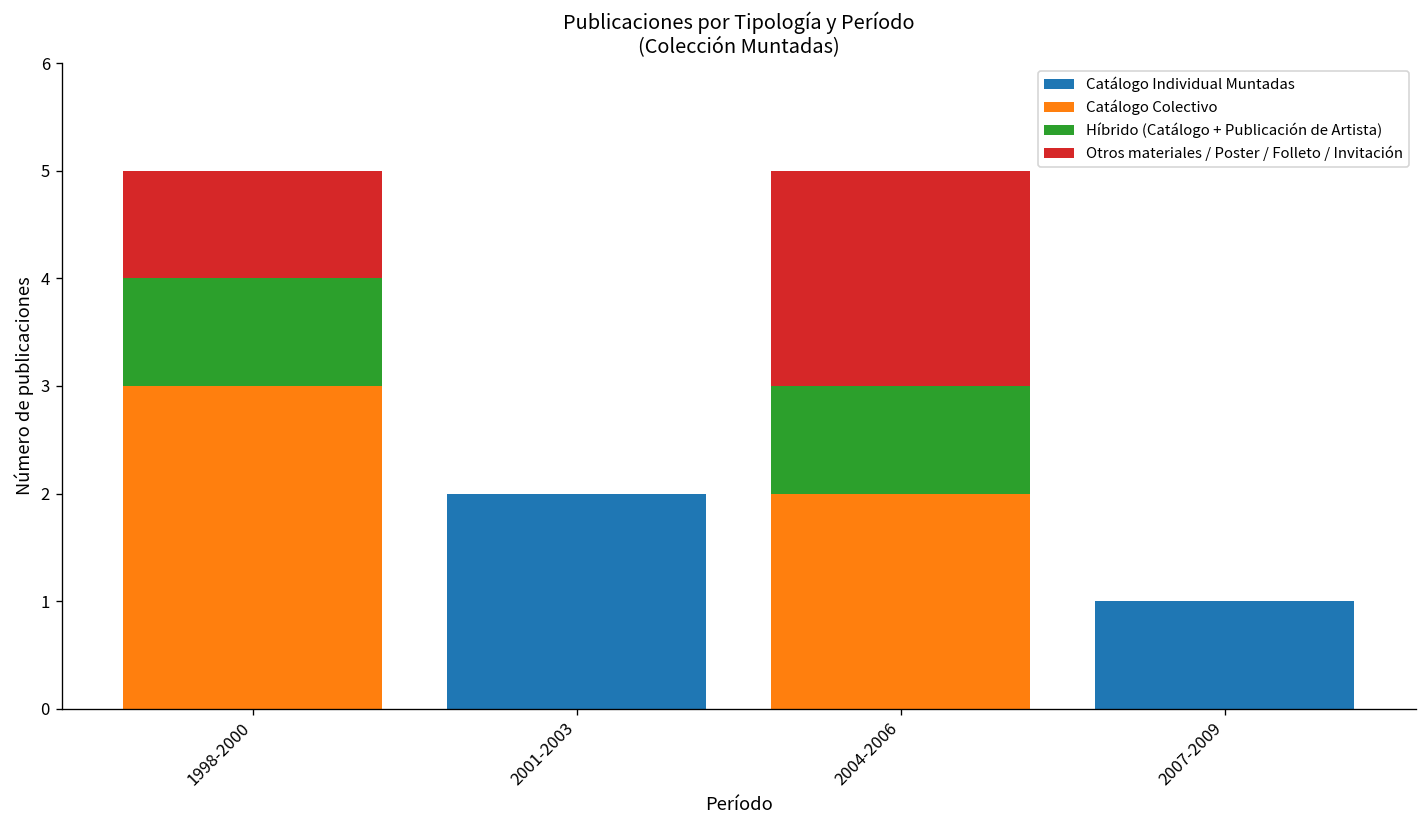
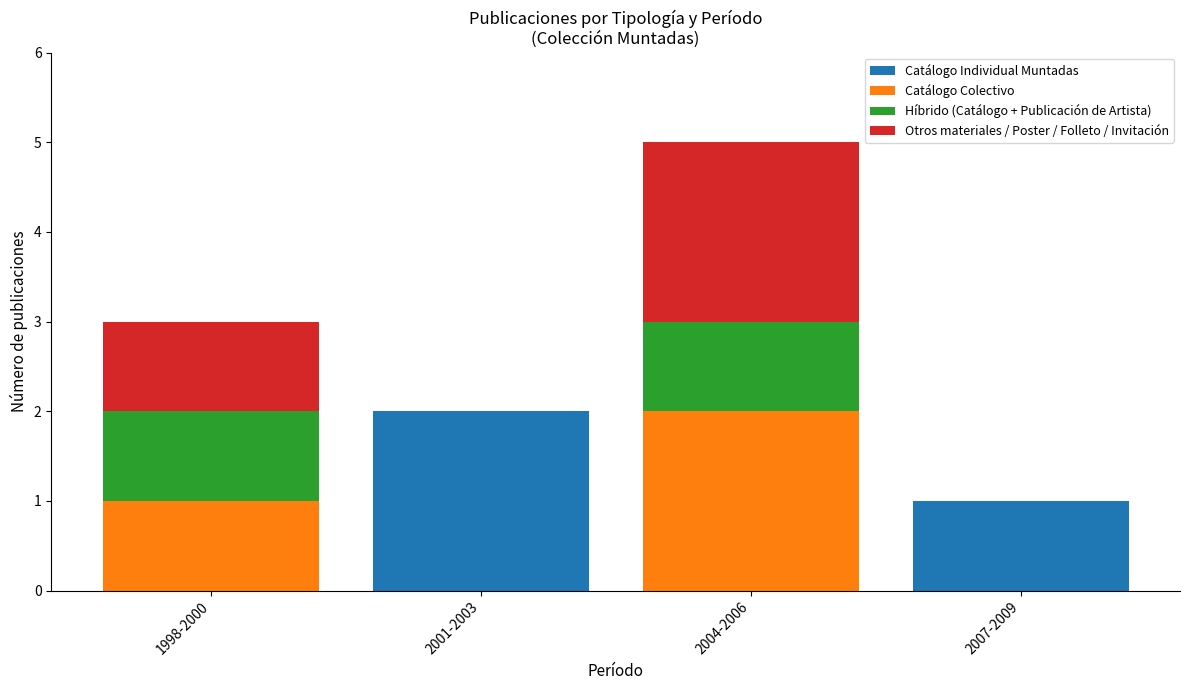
Catálogo Colectivo, 1998-2000: 3 -> 1
